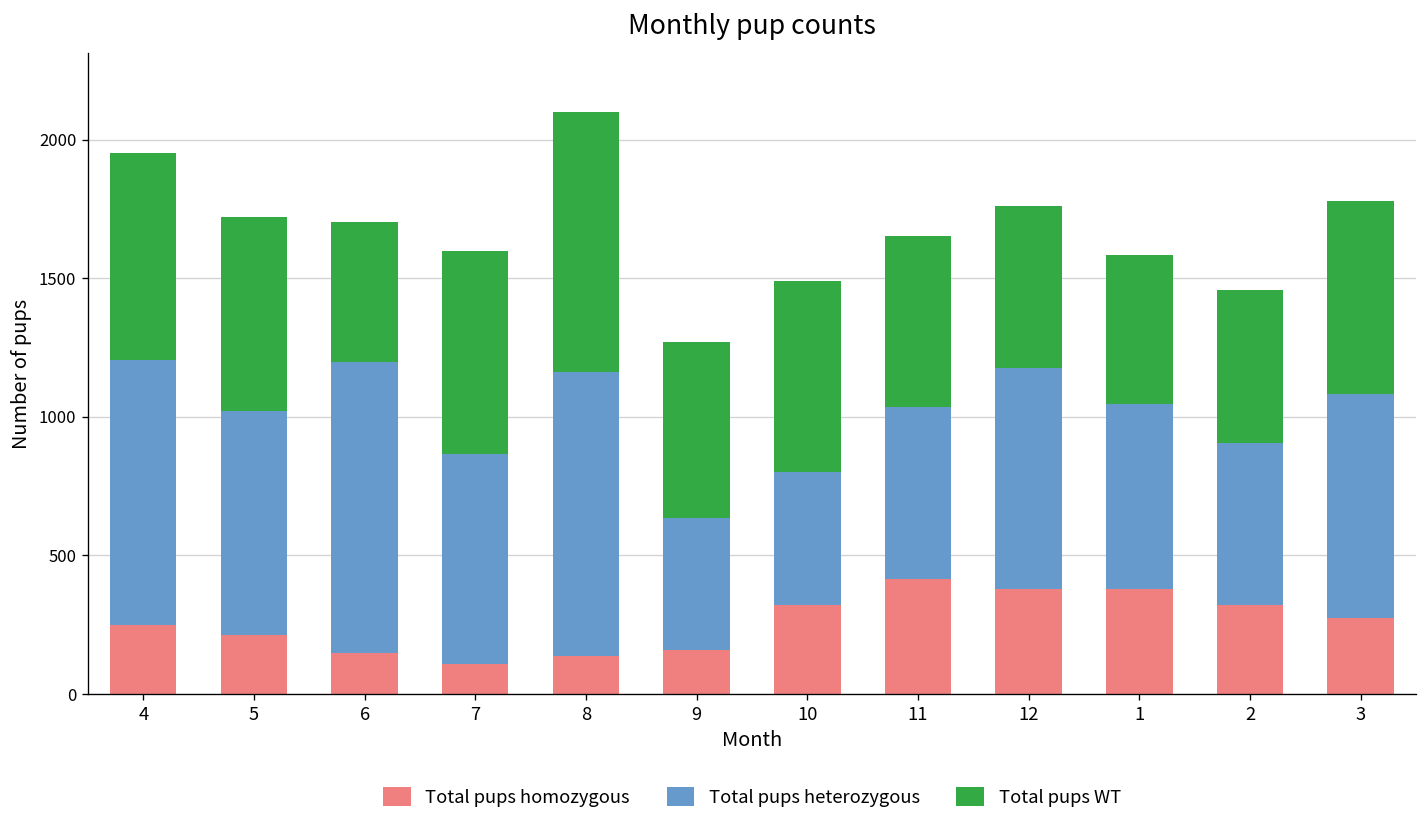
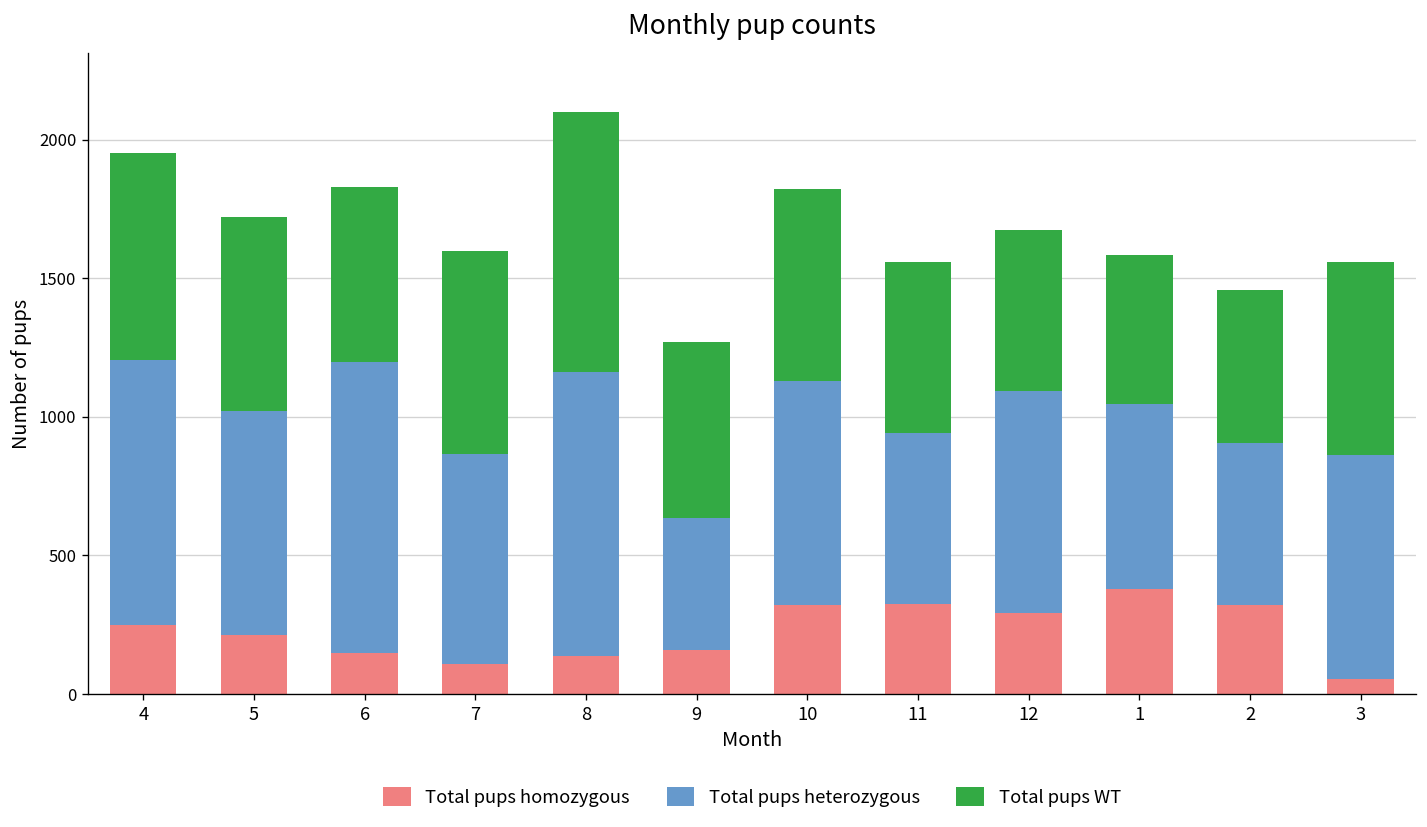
Total pups WT, 6: 510 -> 630
Total pups heterozygous, 10: 480 -> 810
Total pups homozygous, 11: 420 -> 320
Total pups homozygous, 12: 380 -> 290
Total pups homozygous, 3: 270 -> 50
